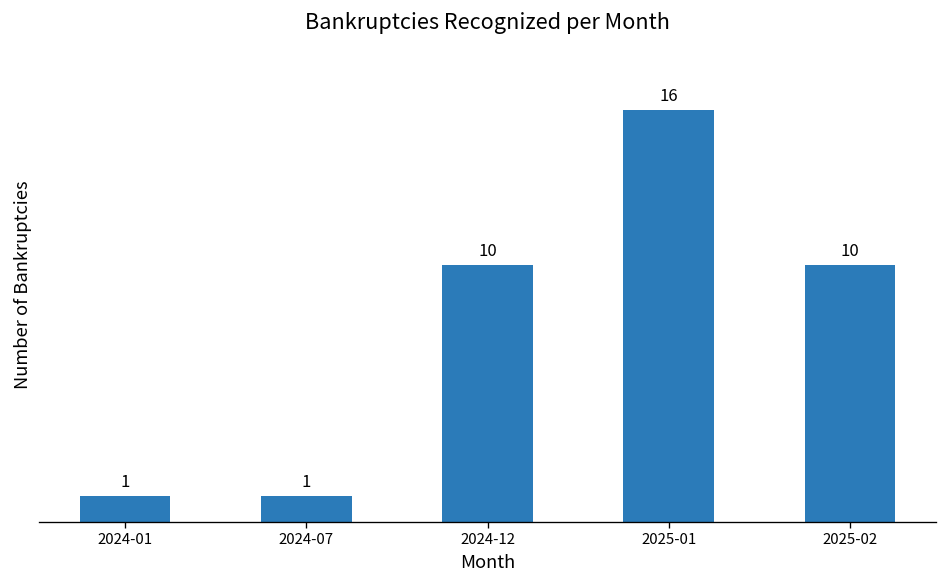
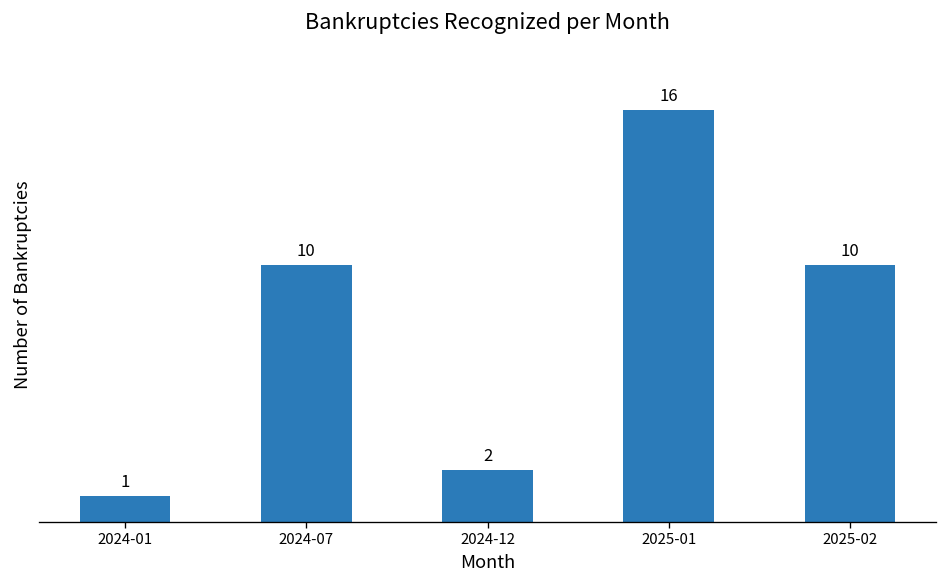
2024-07: 1 -> 10
2024-12: 10 -> 2
